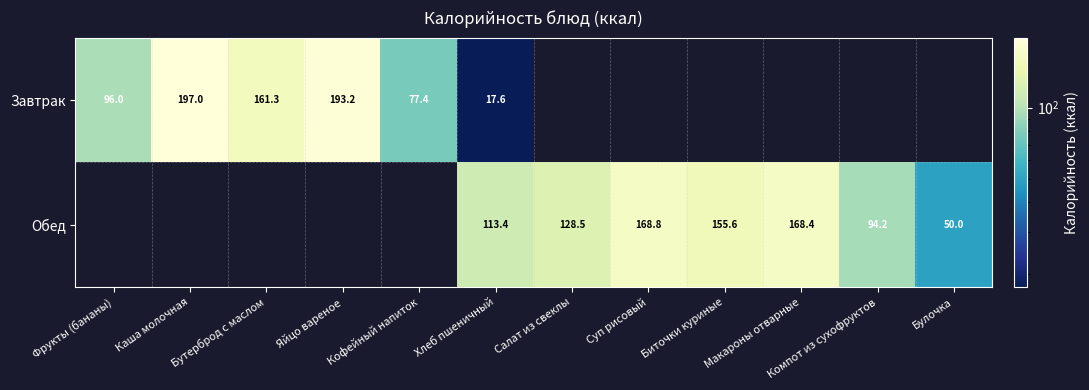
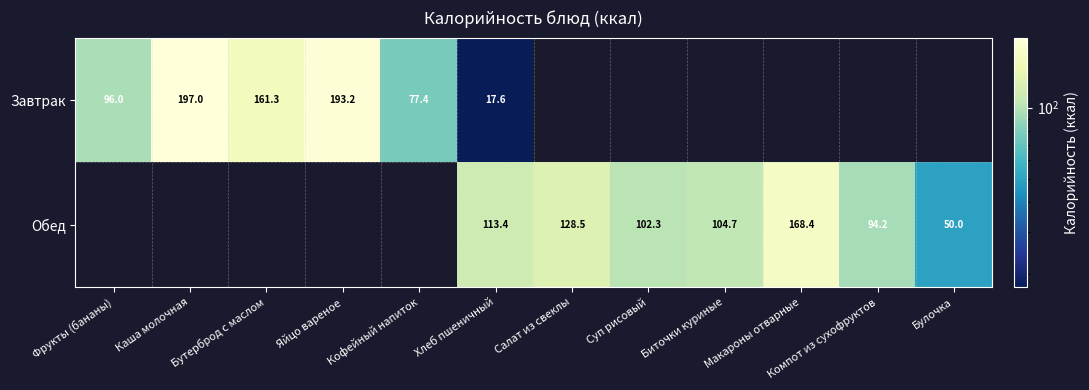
Обед, Суп рисовый: 168.8 -> 102.3
Обед, Биточки куриные: 155.6 -> 104.7
